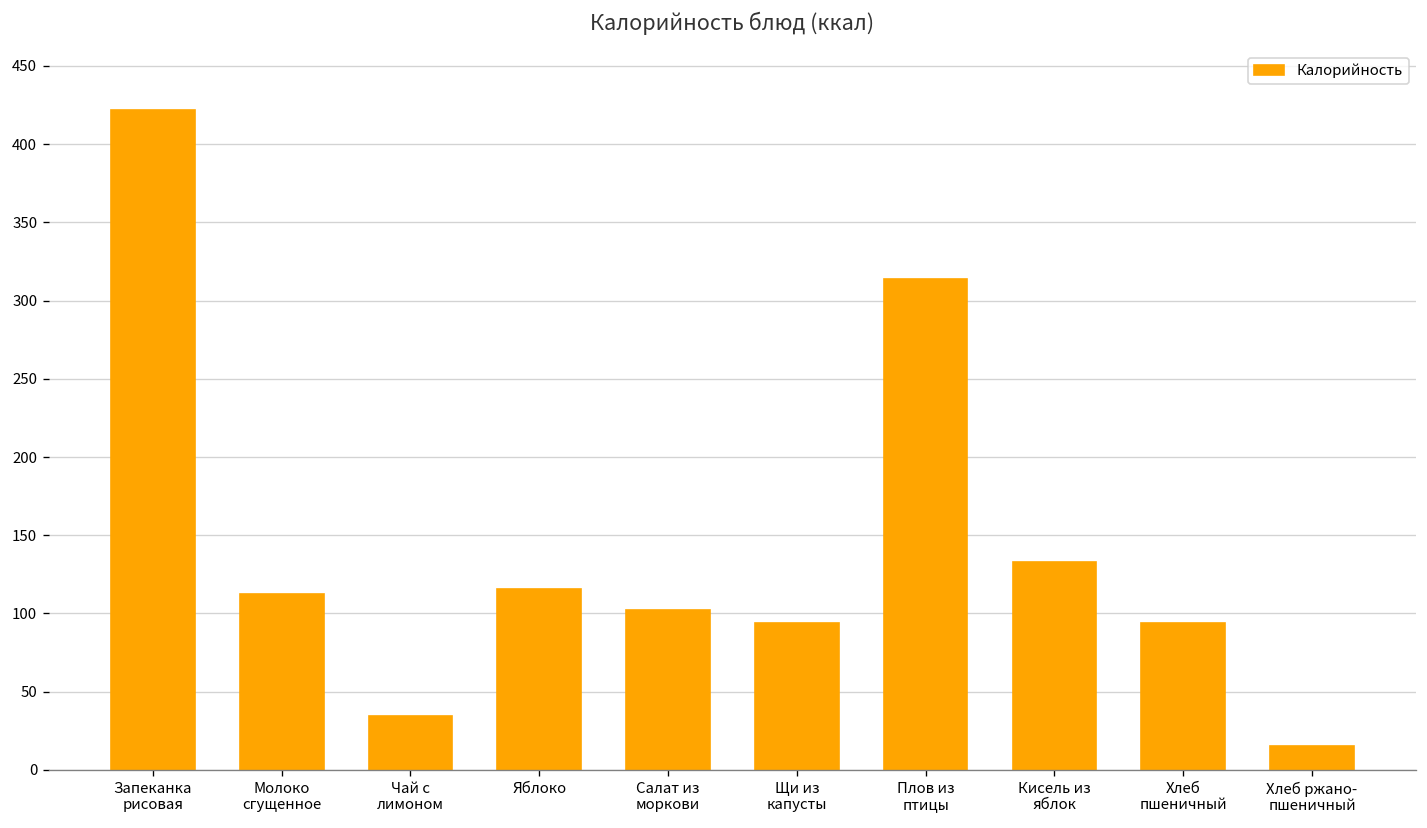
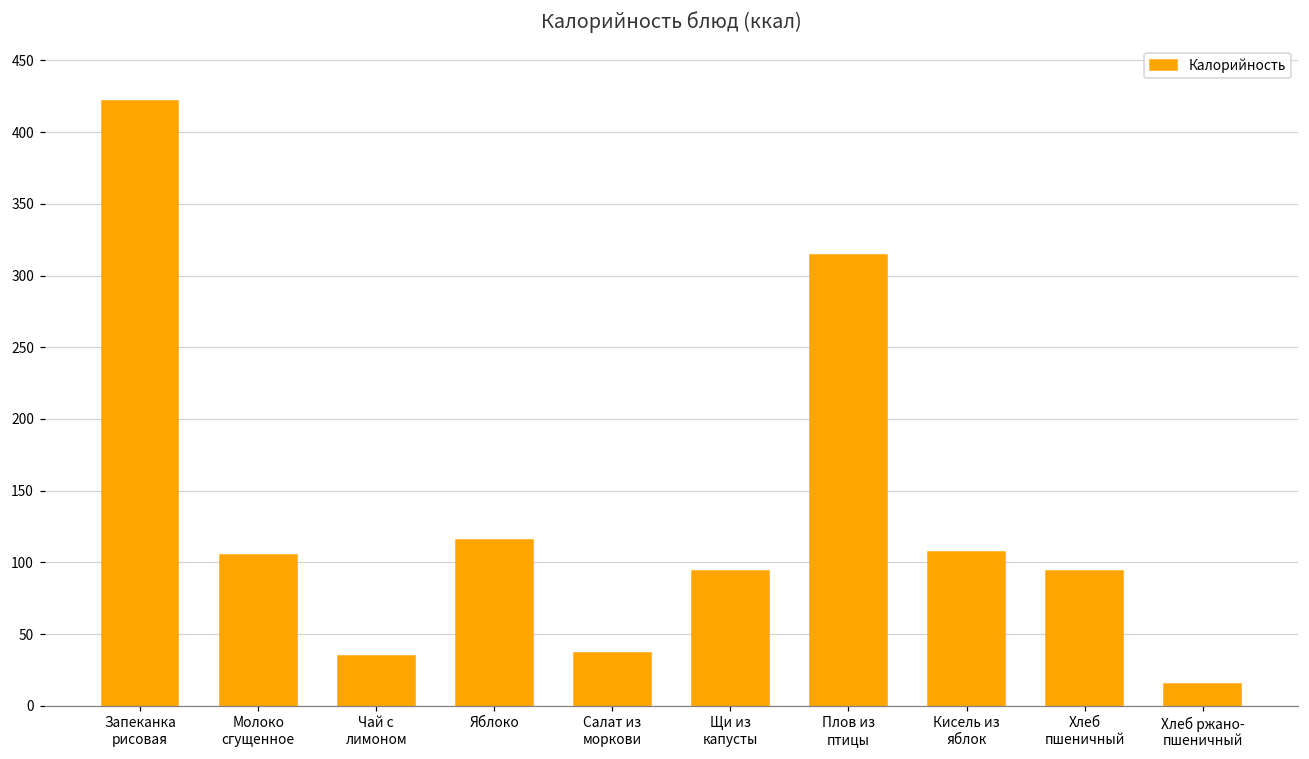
Молоко сгущенное: 113 -> 105
Салат из моркови: 102 -> 37
Кисель из яблок: 133 -> 107
